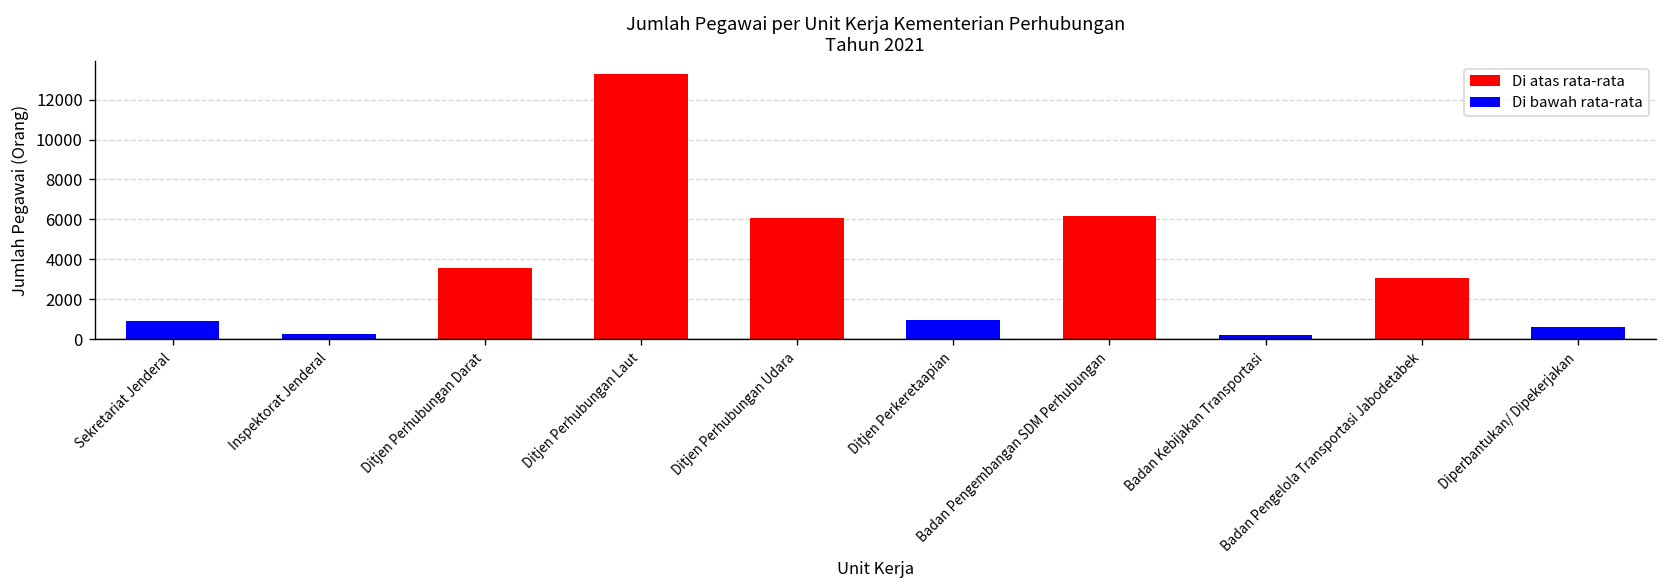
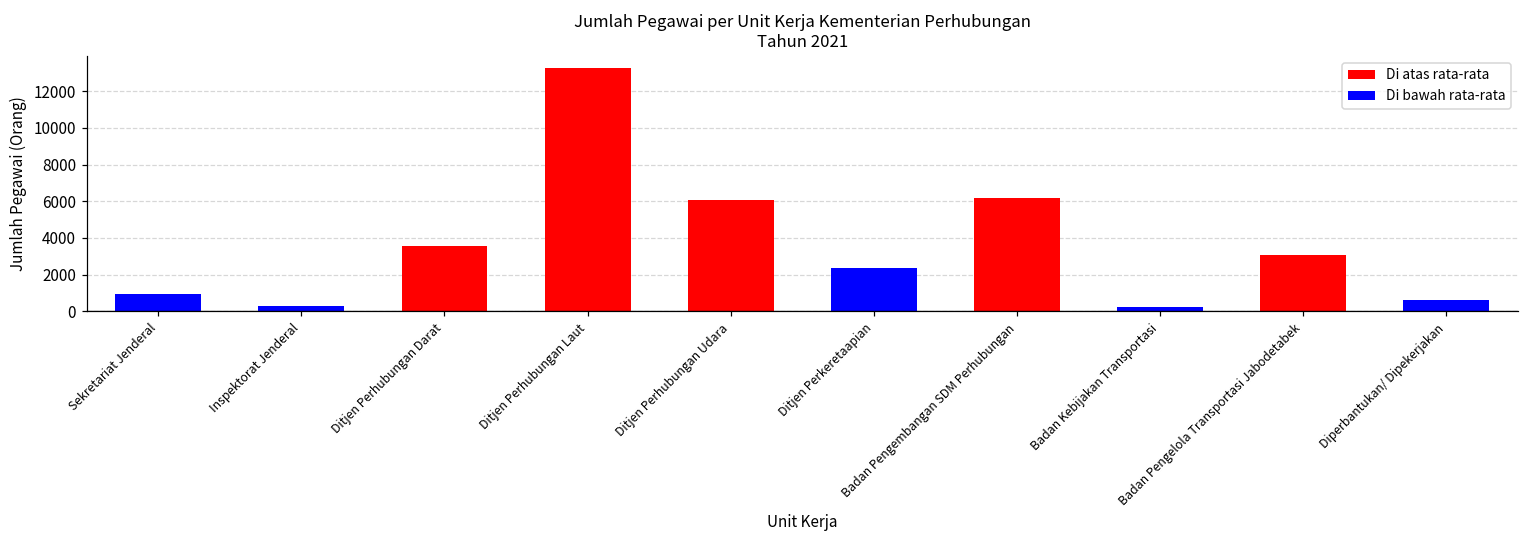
Ditjen Perkeretaapian: 900 -> 2400
